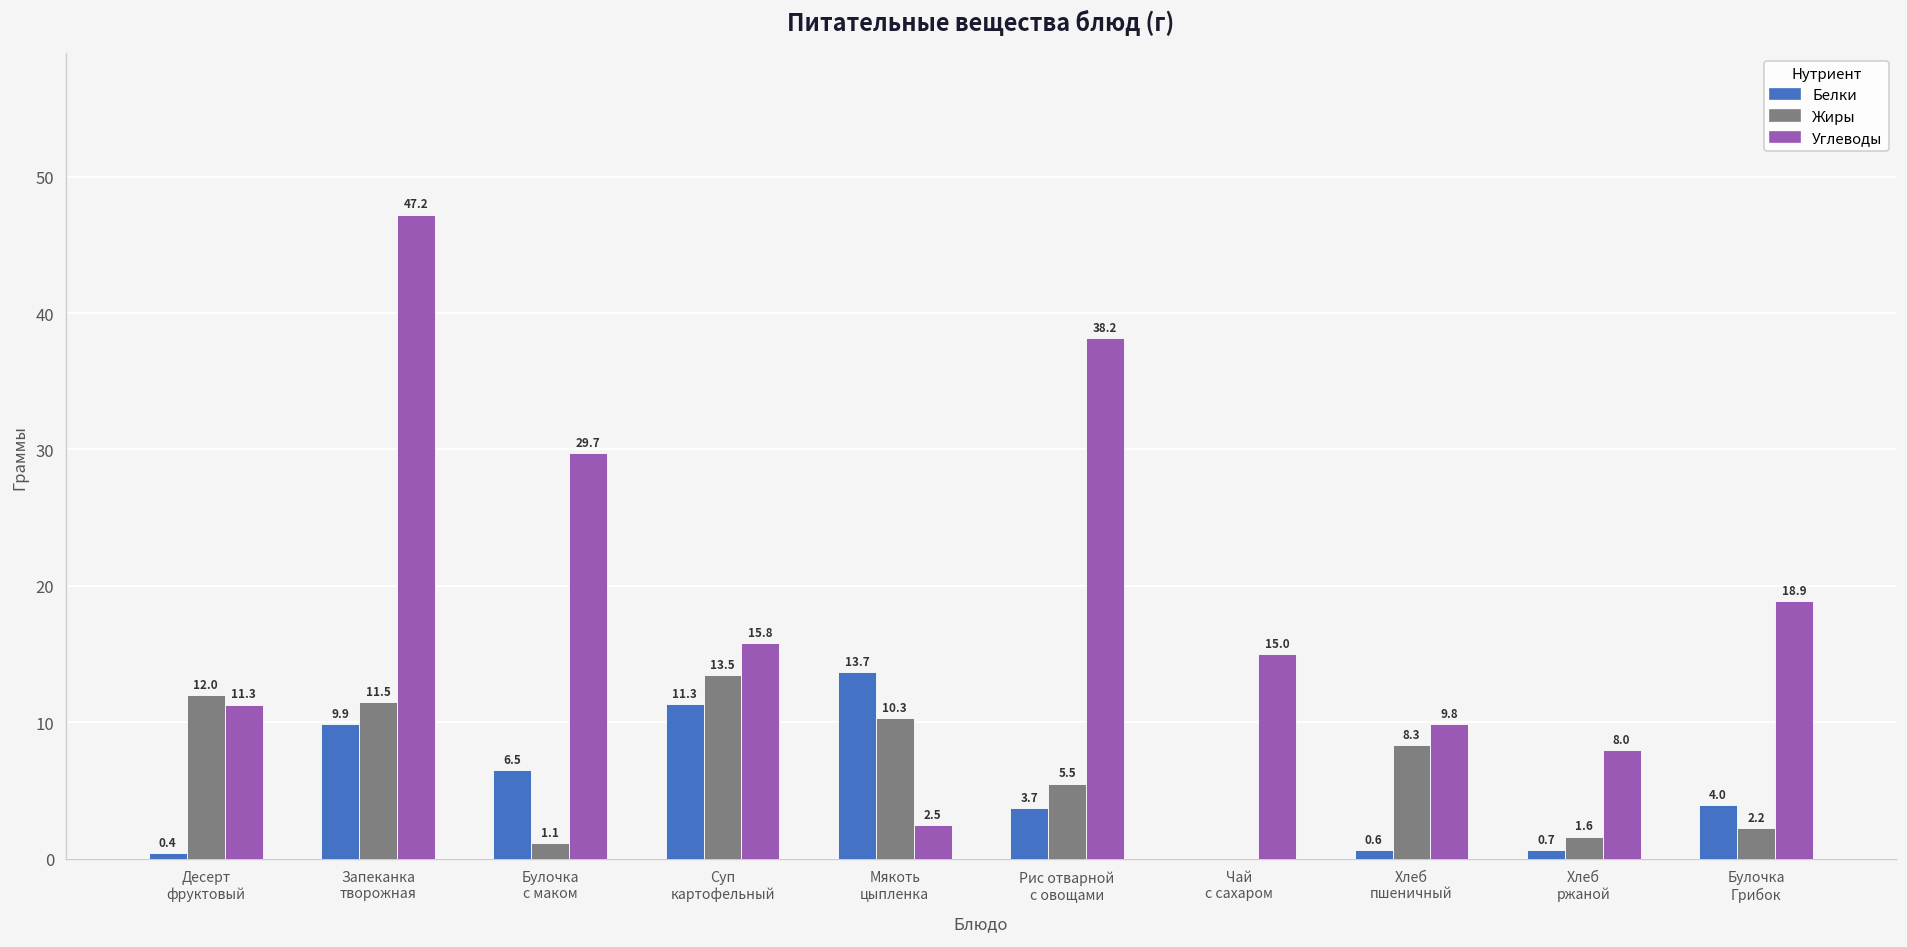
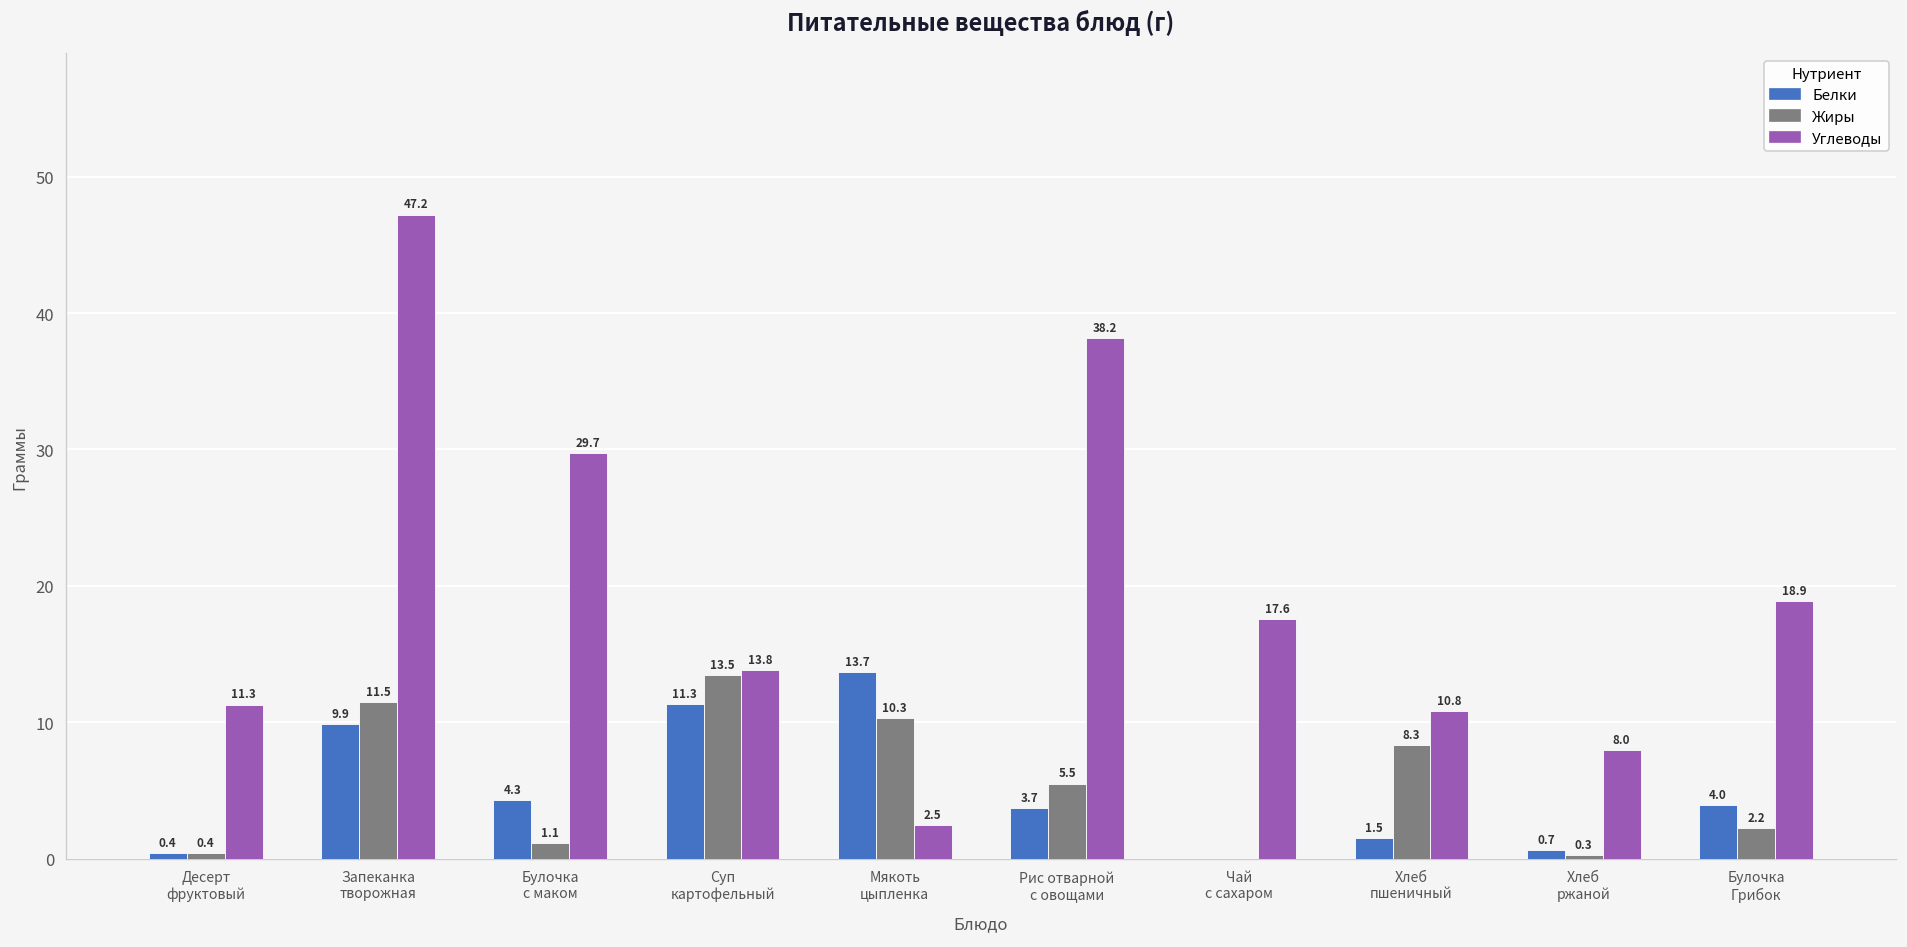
Жиры, Десерт фруктовый: 12.0 -> 0.4
Белки, Булочка с маком: 6.5 -> 4.3
Углеводы, Суп картофельный: 15.8 -> 13.8
Углеводы, Чай с сахаром: 15.0 -> 17.6
Белки, Хлеб пшеничный: 0.6 -> 1.5
Углеводы, Хлеб пшеничный: 9.8 -> 10.8
Жиры, Хлеб ржаной: 1.6 -> 0.3
